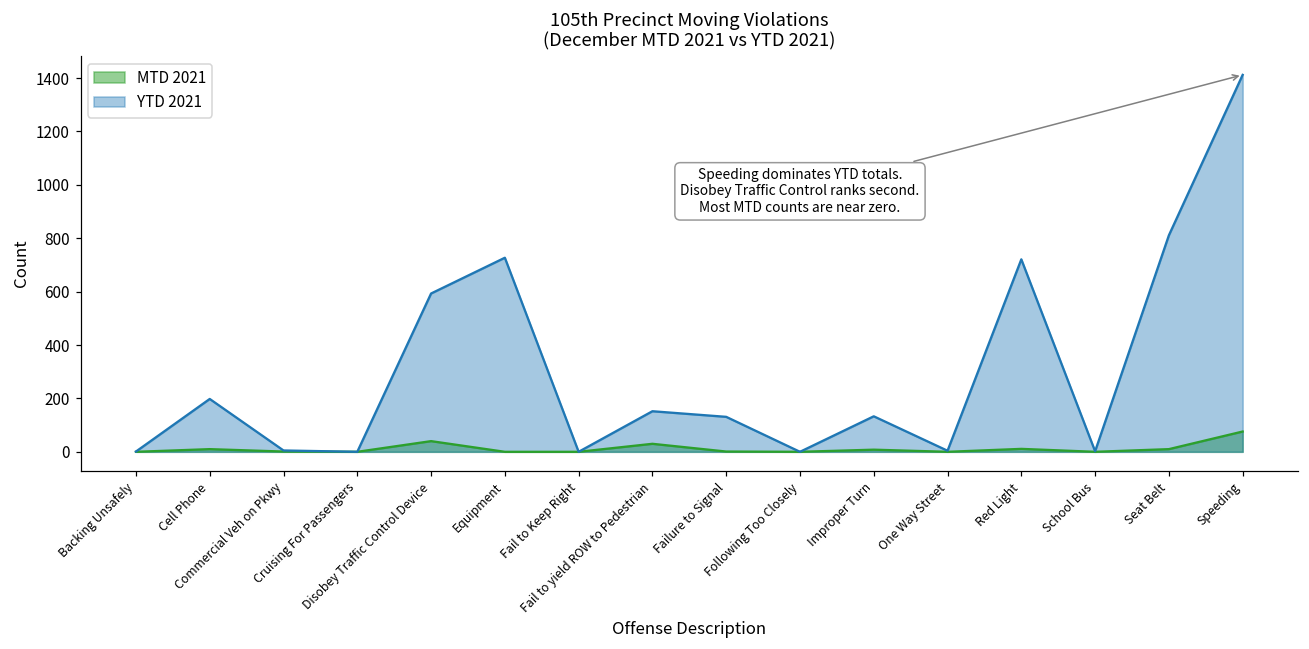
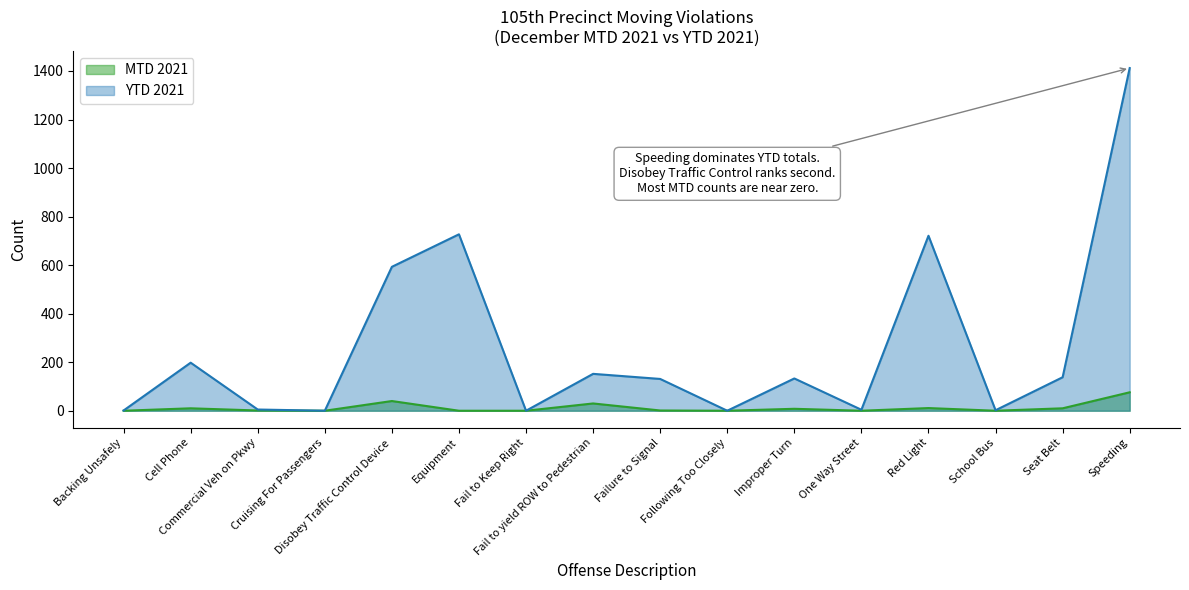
YTD 2021, Seat Belt: 810 -> 140
